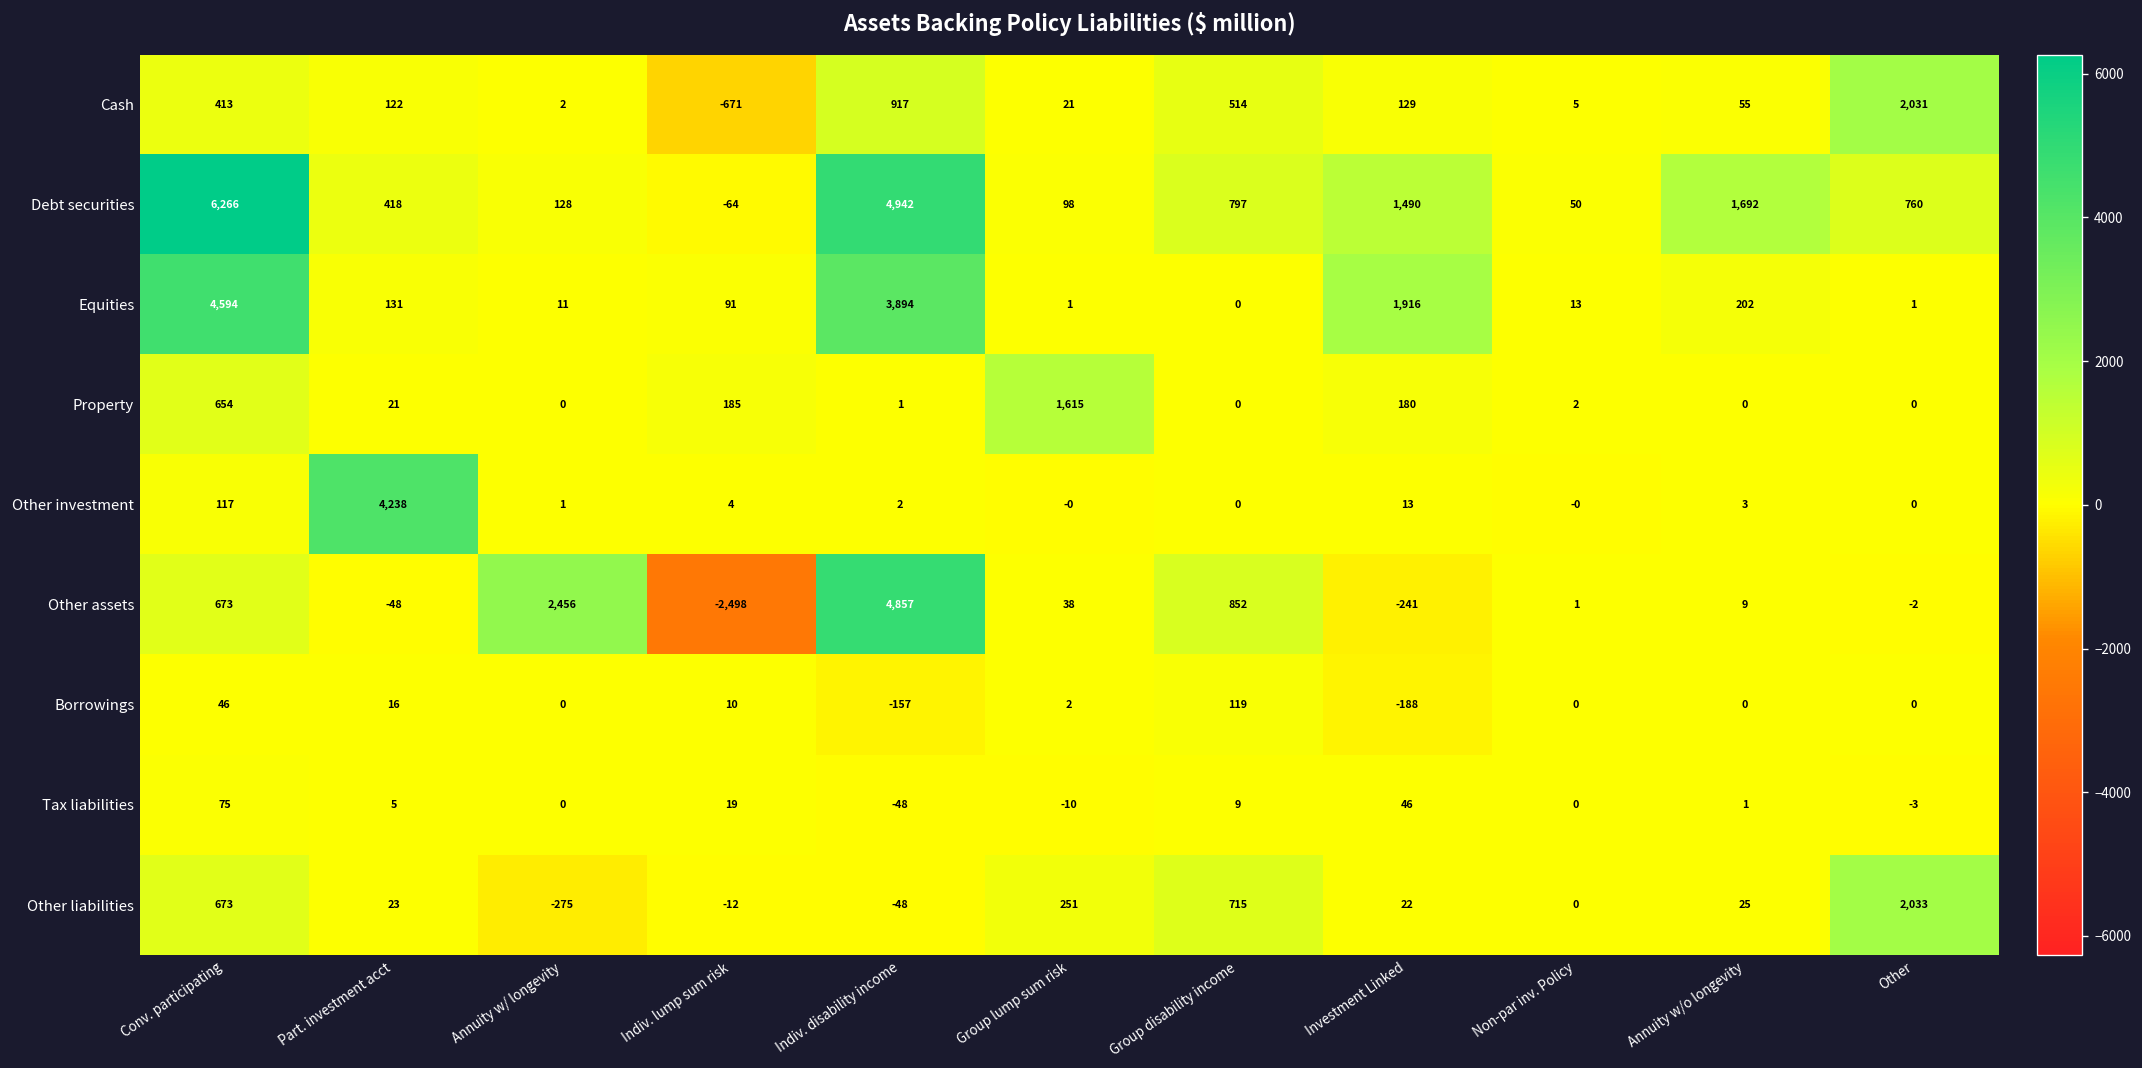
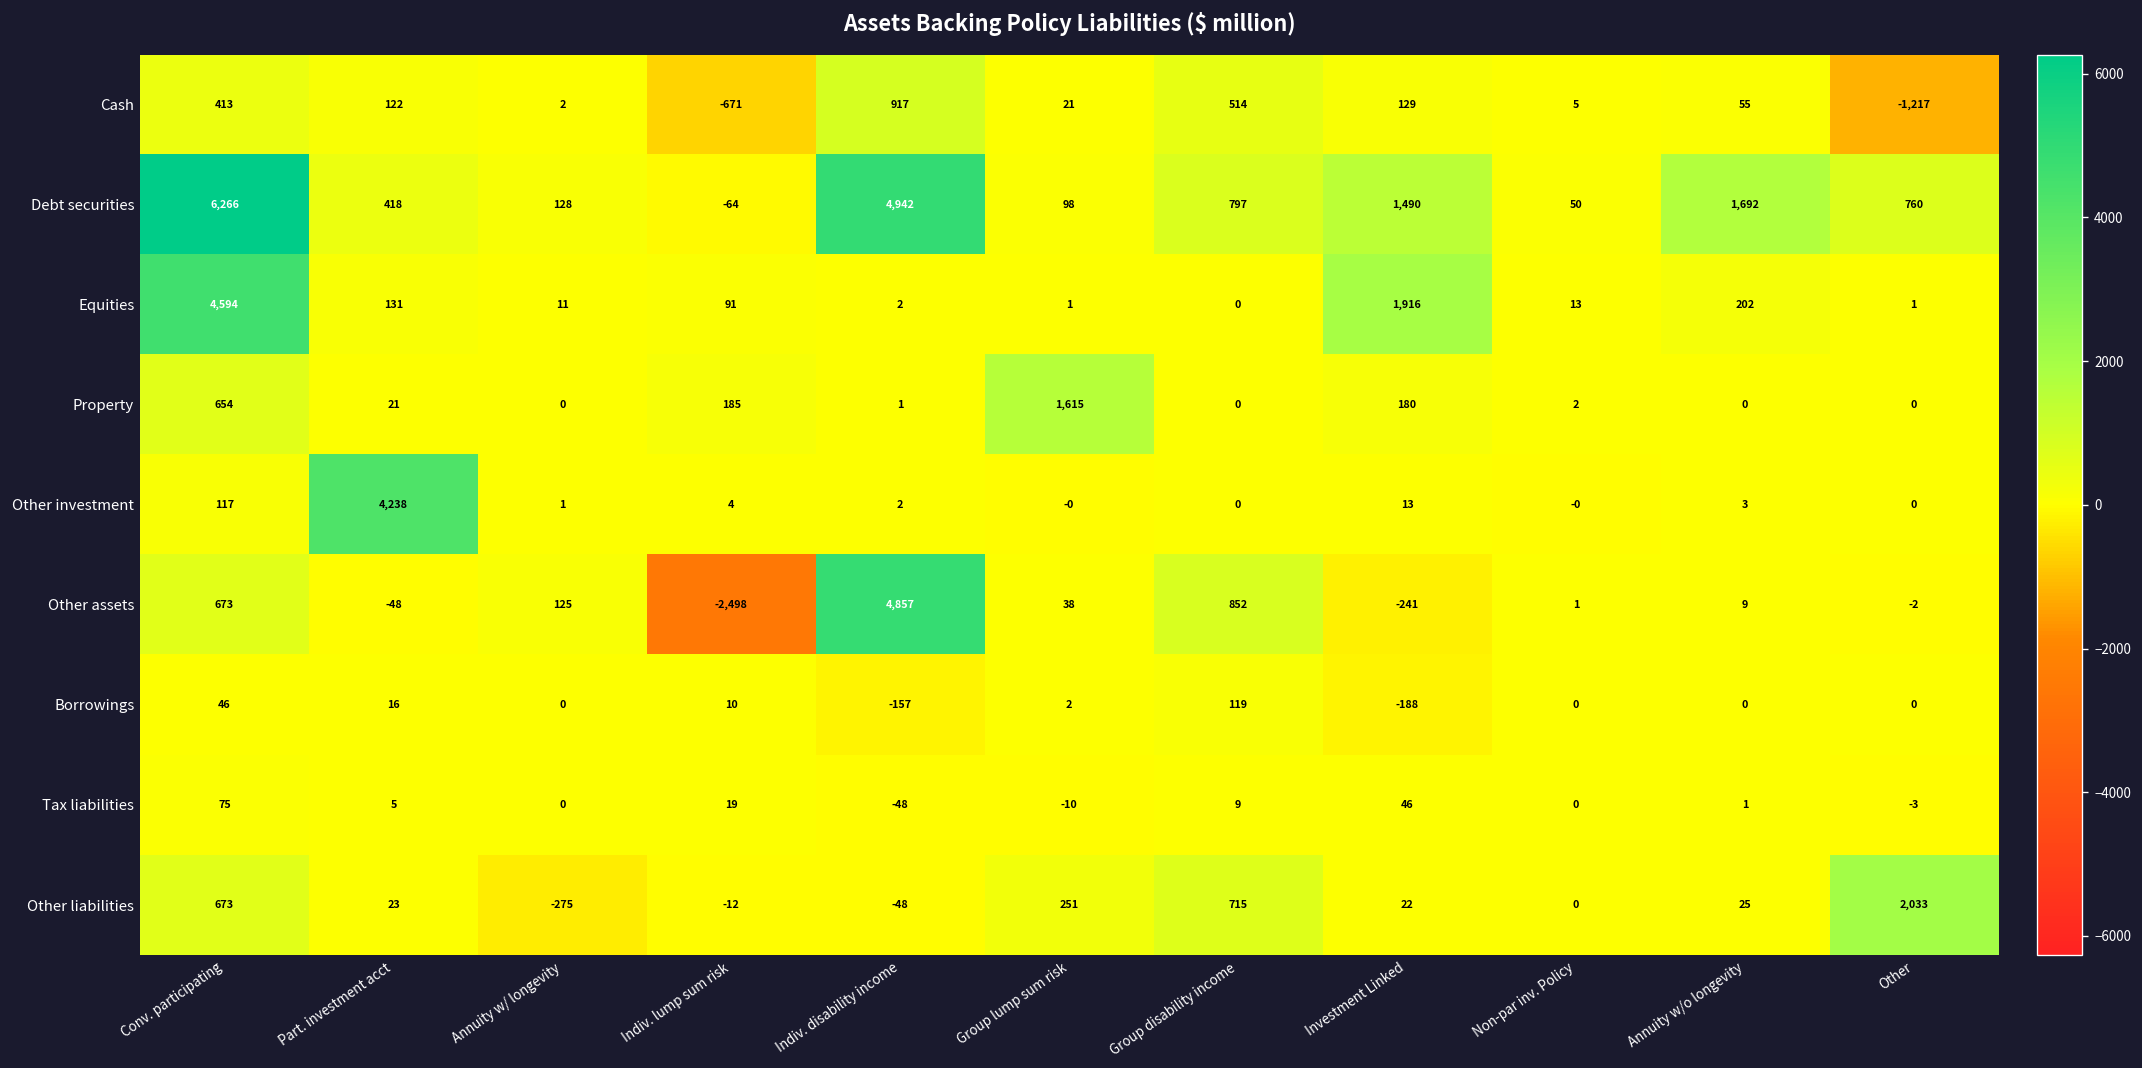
Cash, Other: 2,031 -> -1,217
Equities, Indiv. disability income: 3,894 -> 2
Other assets, Annuity w/ longevity: 2,456 -> 125
